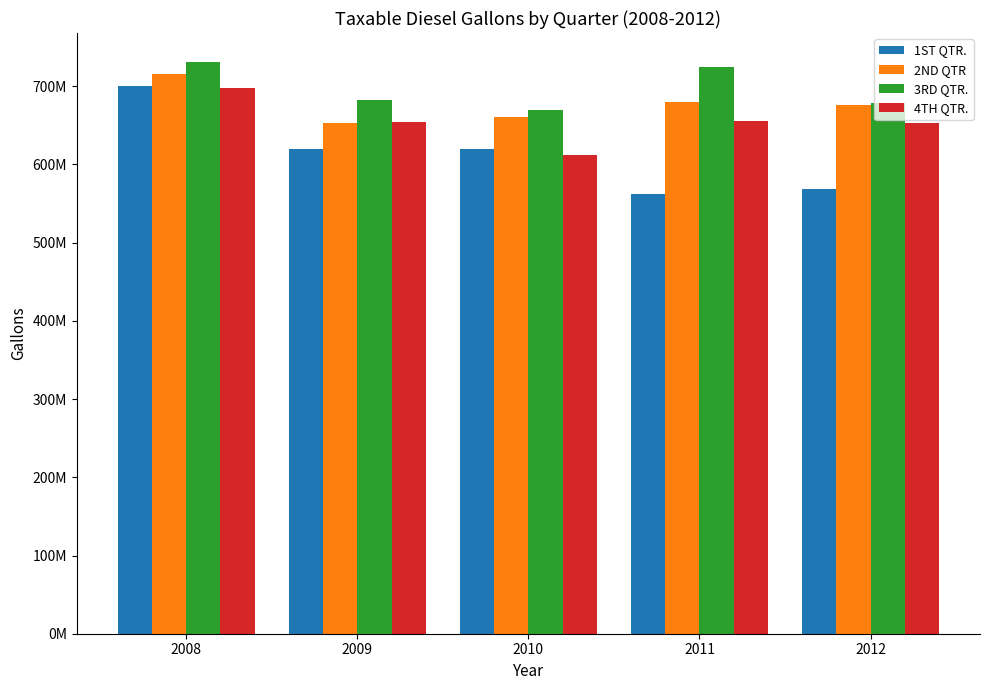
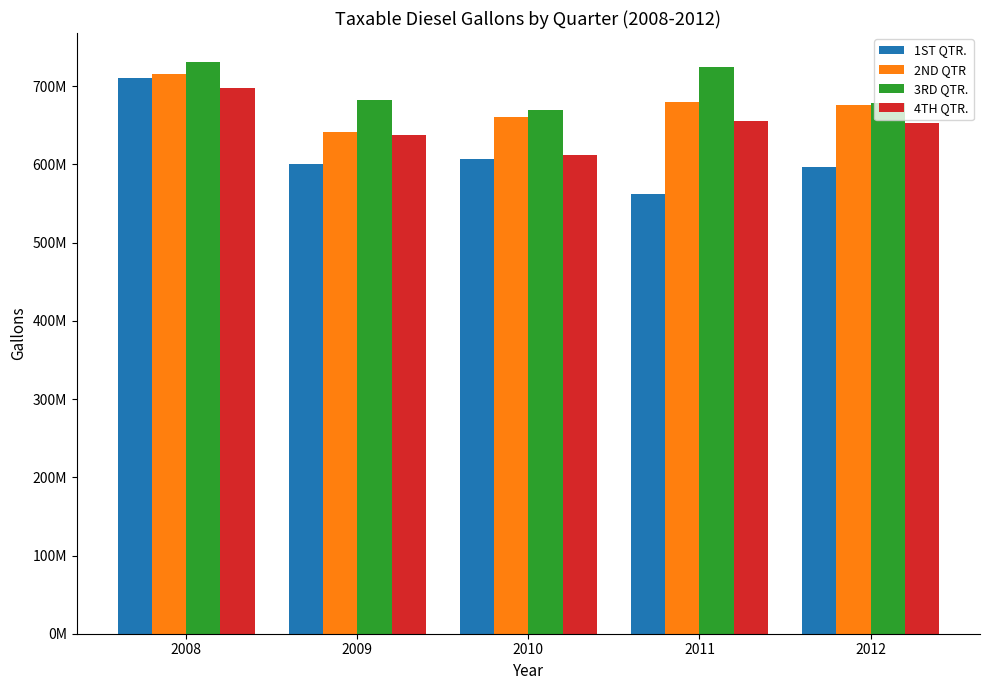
1ST QTR., 2008: 700000000 -> 710000000
1ST QTR., 2009: 620000000 -> 600000000
2ND QTR, 2009: 650000000 -> 640000000
4TH QTR., 2009: 650000000 -> 640000000
1ST QTR., 2010: 620000000 -> 610000000
1ST QTR., 2012: 570000000 -> 600000000
